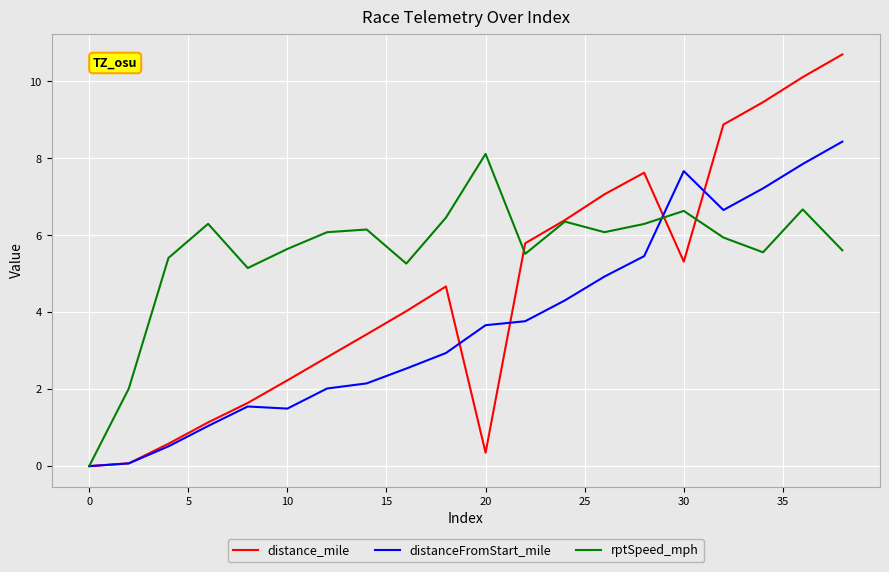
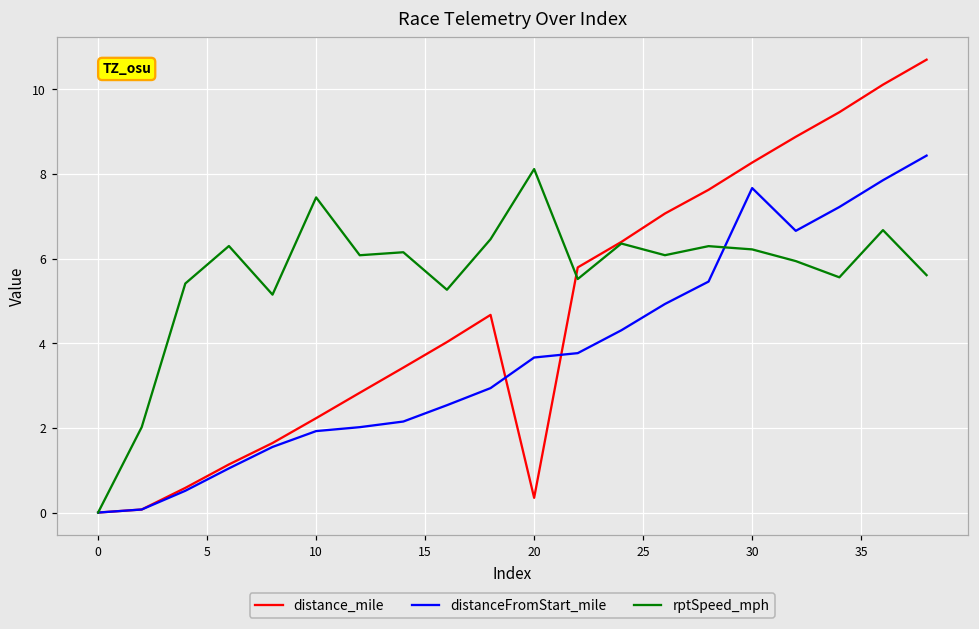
distanceFromStart_mile, 10: 1.5 -> 1.9
rptSpeed_mph, 10: 5.6 -> 7.4
distance_mile, 30: 5.3 -> 8.3
rptSpeed_mph, 30: 6.6 -> 6.2
